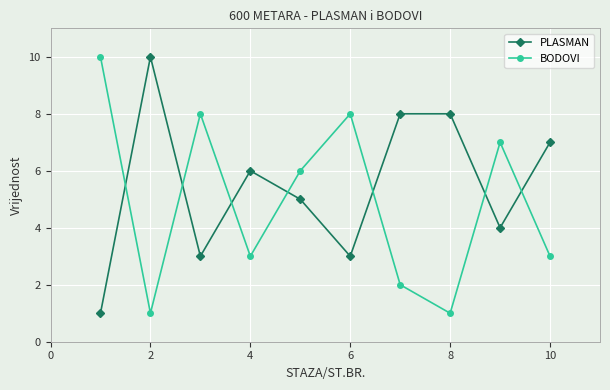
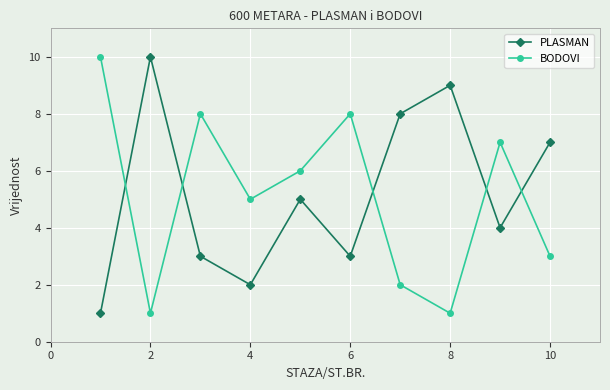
PLASMAN, 4: 6 -> 2
BODOVI, 4: 3 -> 5
PLASMAN, 8: 8 -> 9
